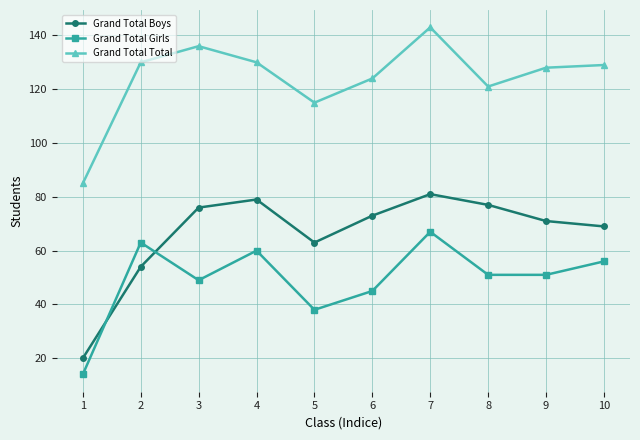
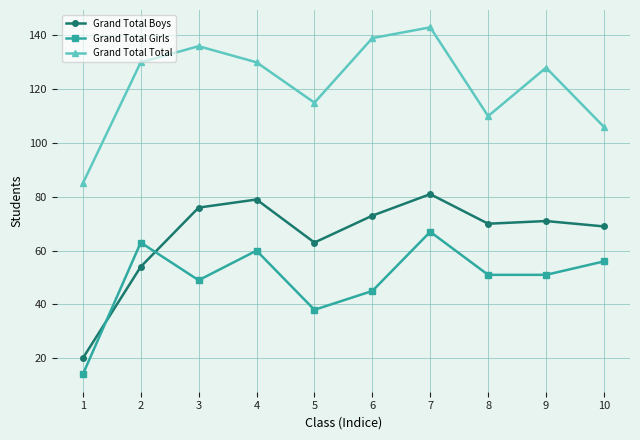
Grand Total Total, 6: 124 -> 139
Grand Total Boys, 8: 77 -> 70
Grand Total Total, 8: 121 -> 110
Grand Total Total, 10: 129 -> 106
